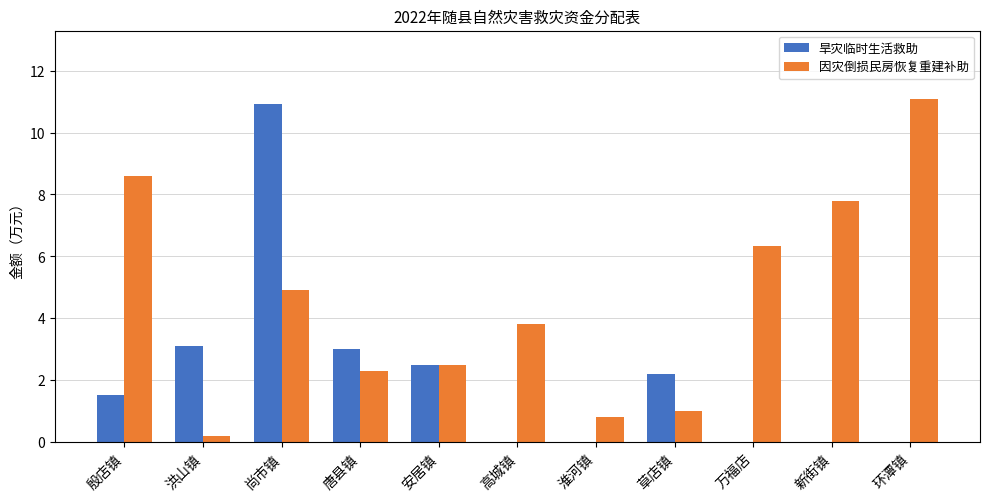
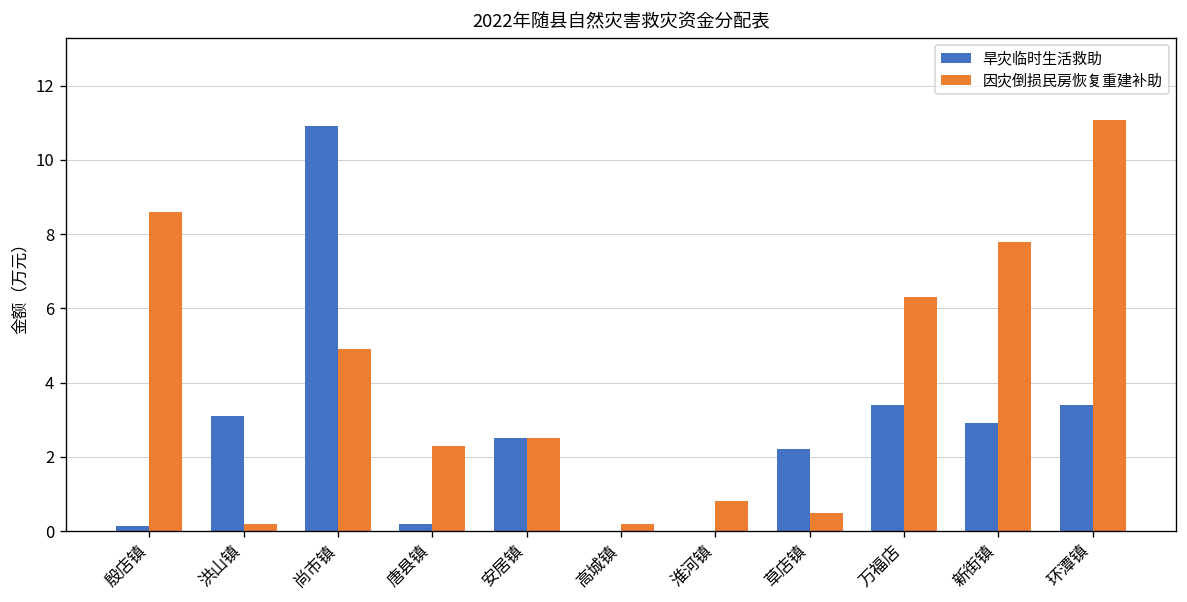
旱灾临时生活救助, 殷店镇: 1.5 -> 0.1
旱灾临时生活救助, 唐县镇: 3.0 -> 0.2
因灾倒损民房恢复重建补助, 高城镇: 3.8 -> 0.2
因灾倒损民房恢复重建补助, 草店镇: 1.0 -> 0.5
旱灾临时生活救助, 万福店: 0.0 -> 3.4
旱灾临时生活救助, 新街镇: 0.0 -> 2.9
旱灾临时生活救助, 环潭镇: 0.0 -> 3.4
